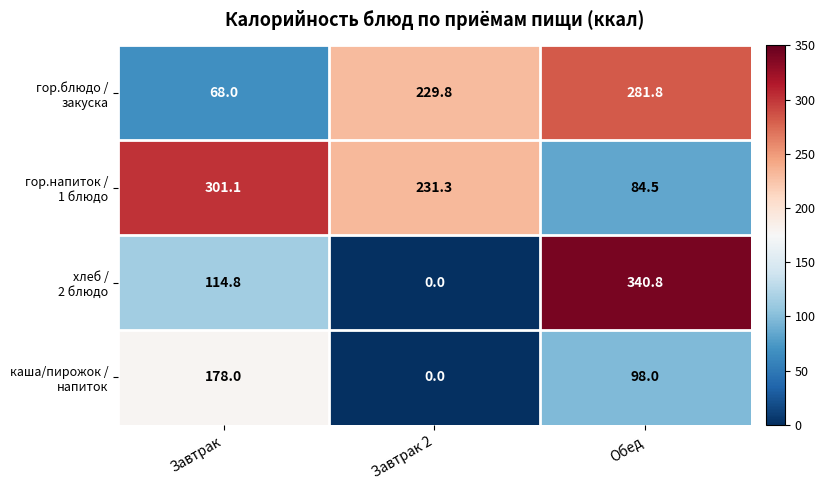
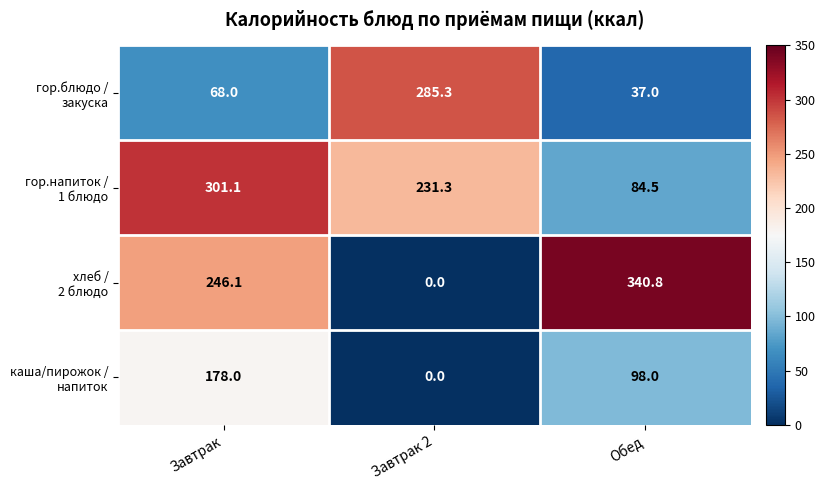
гор.блюдо / закуска, Завтрак 2: 229.8 -> 285.3
гор.блюдо / закуска, Обед: 281.8 -> 37.0
хлеб / 2 блюдо, Завтрак: 114.8 -> 246.1
